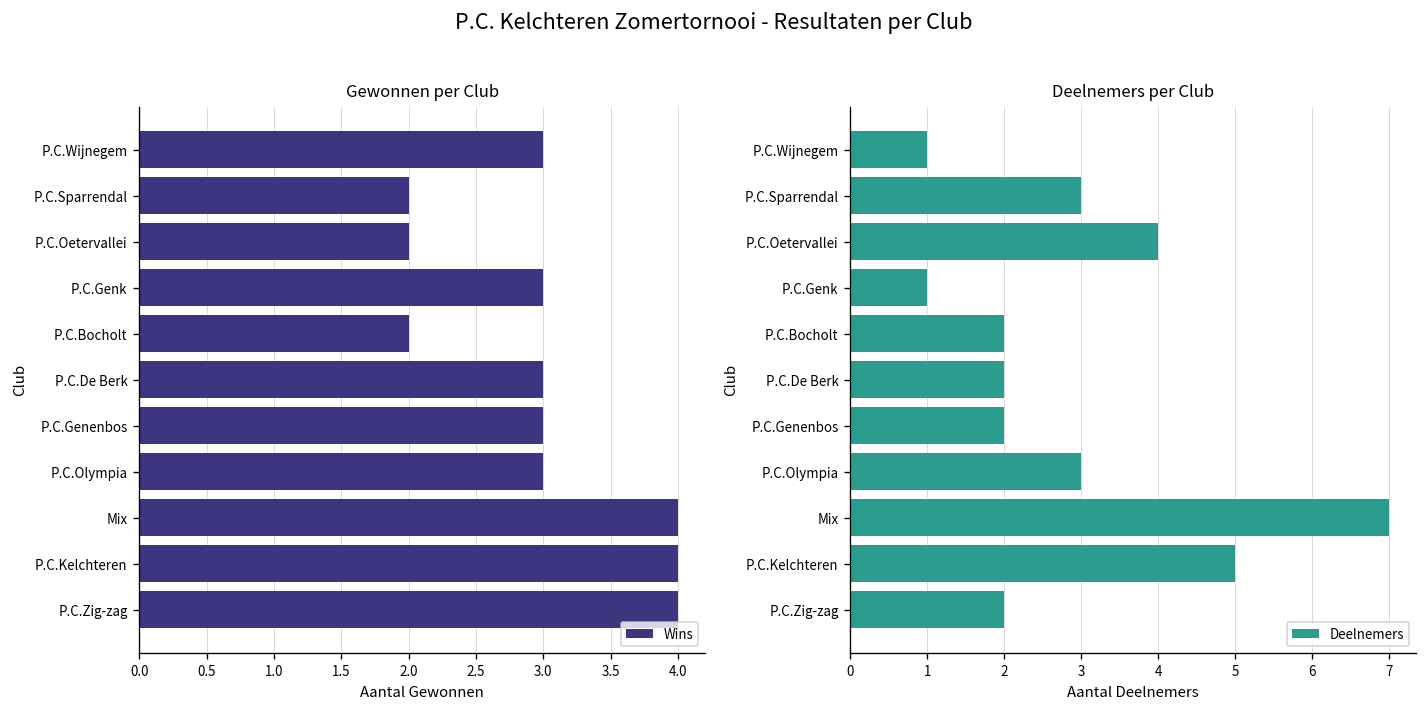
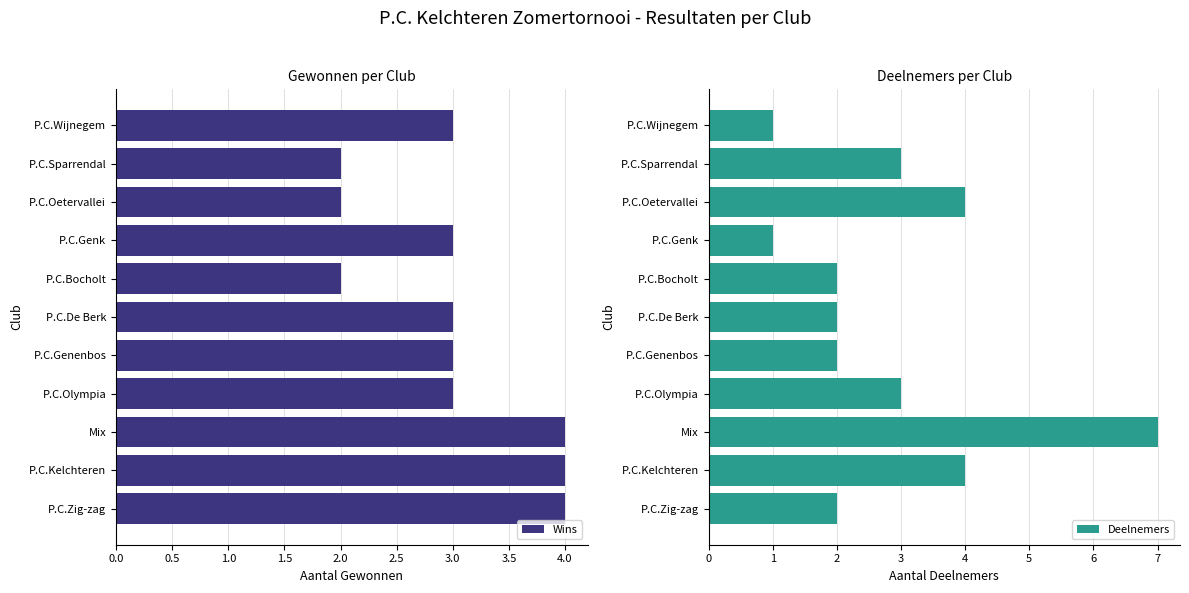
Deelnemers per Club, P.C.Kelchteren: 5 -> 4
